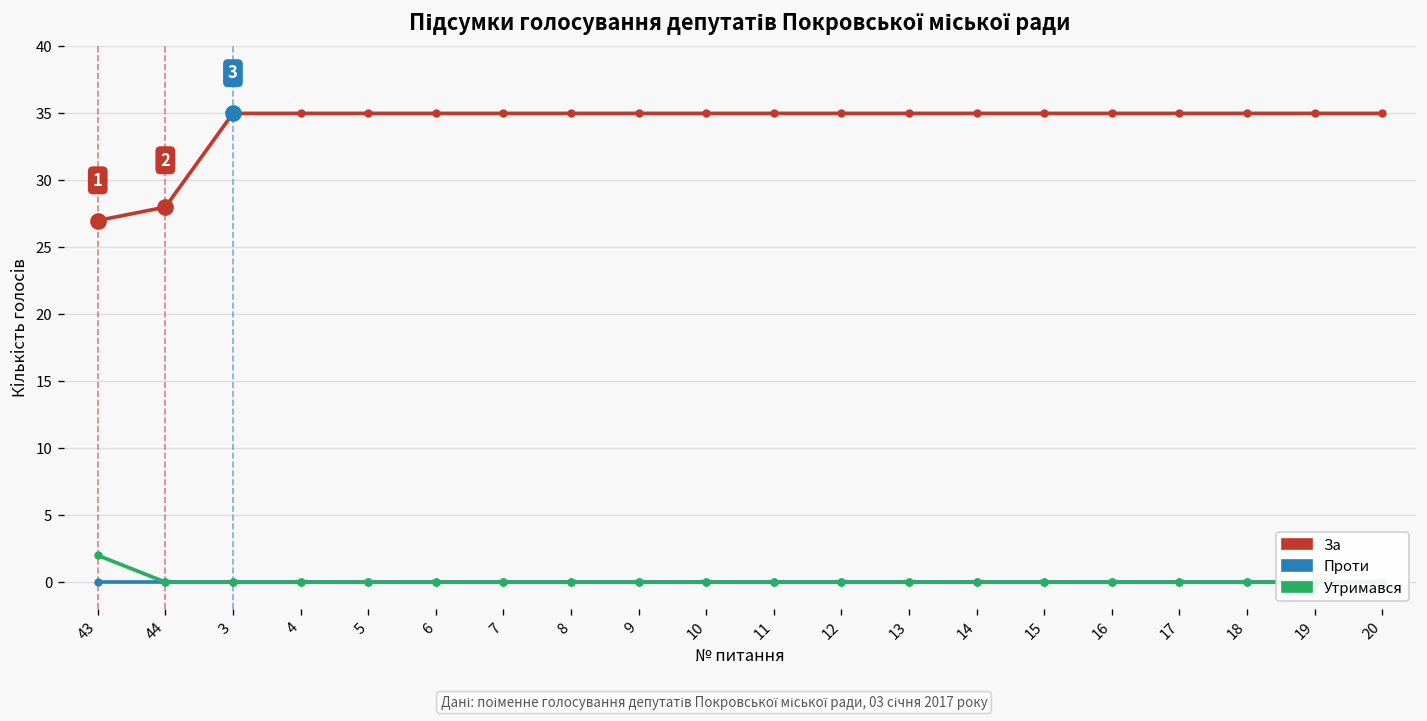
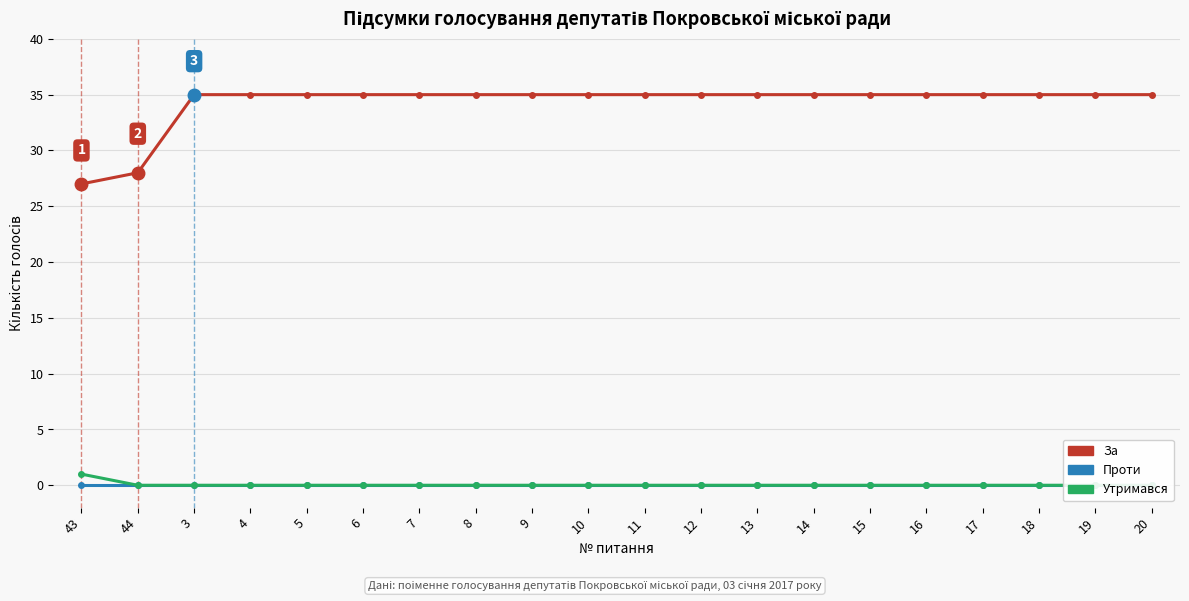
Утримався, 43: 2 -> 1
